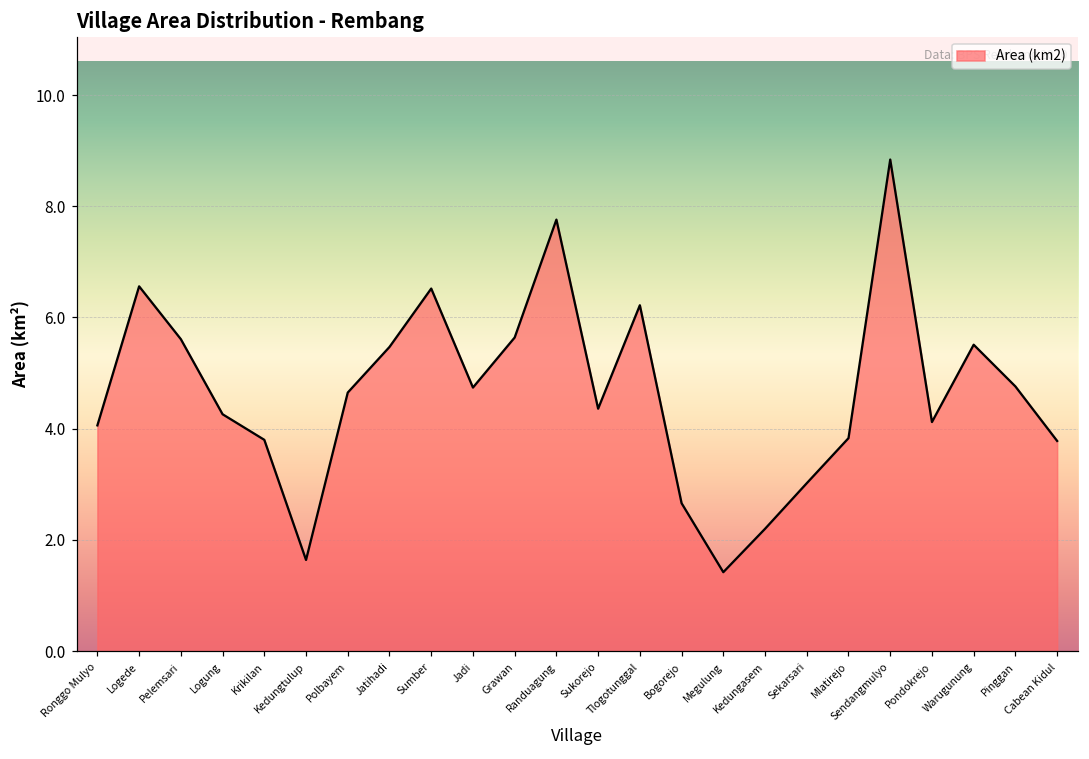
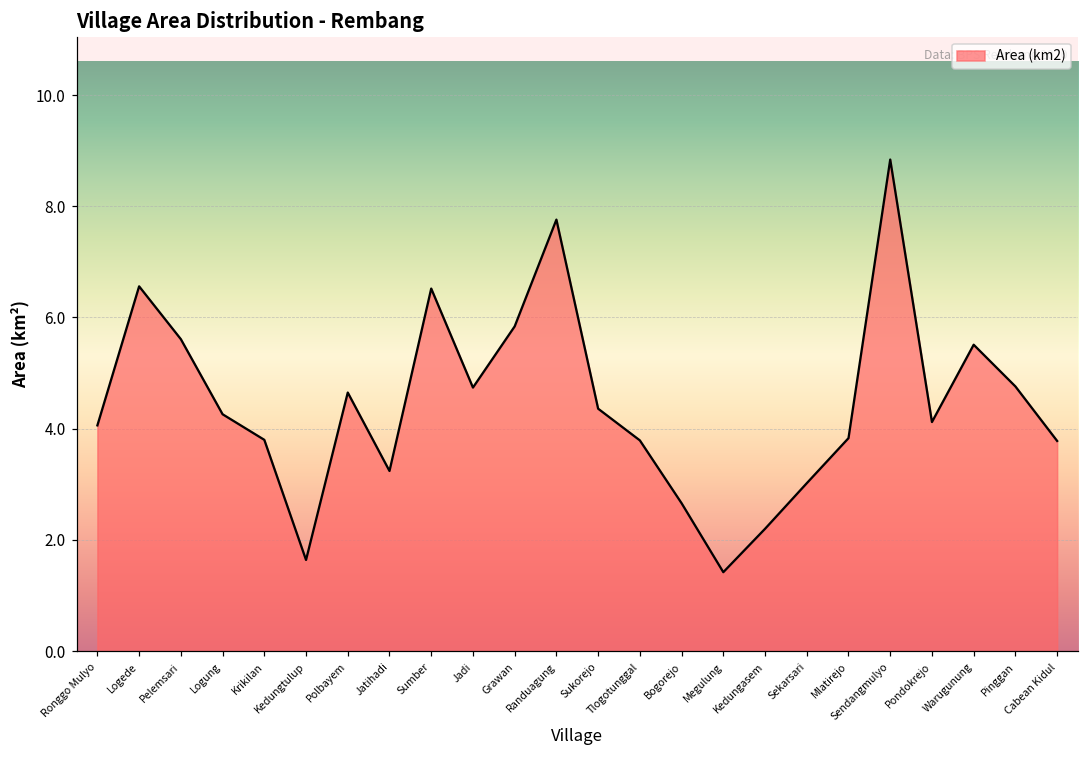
Jatihadi: 5.5 -> 3.2
Grawan: 5.6 -> 5.8
Tlogotunggal: 6.2 -> 3.8
